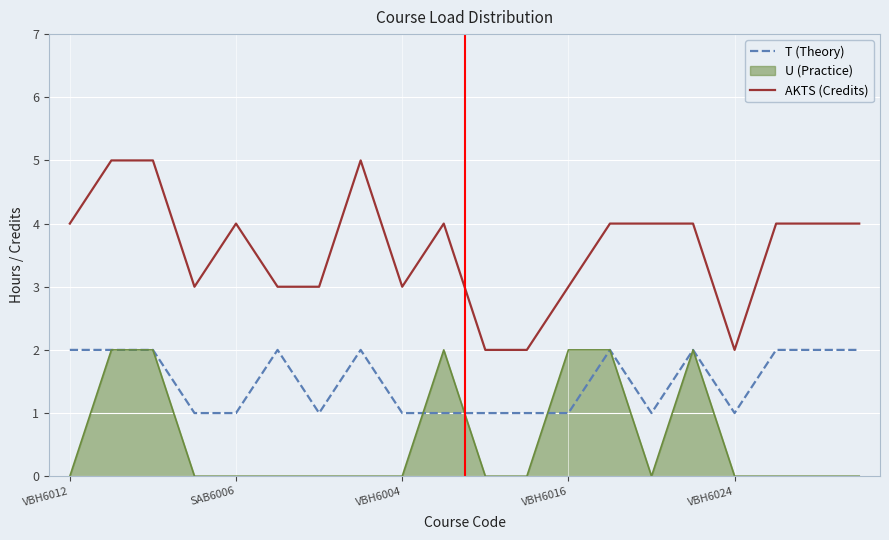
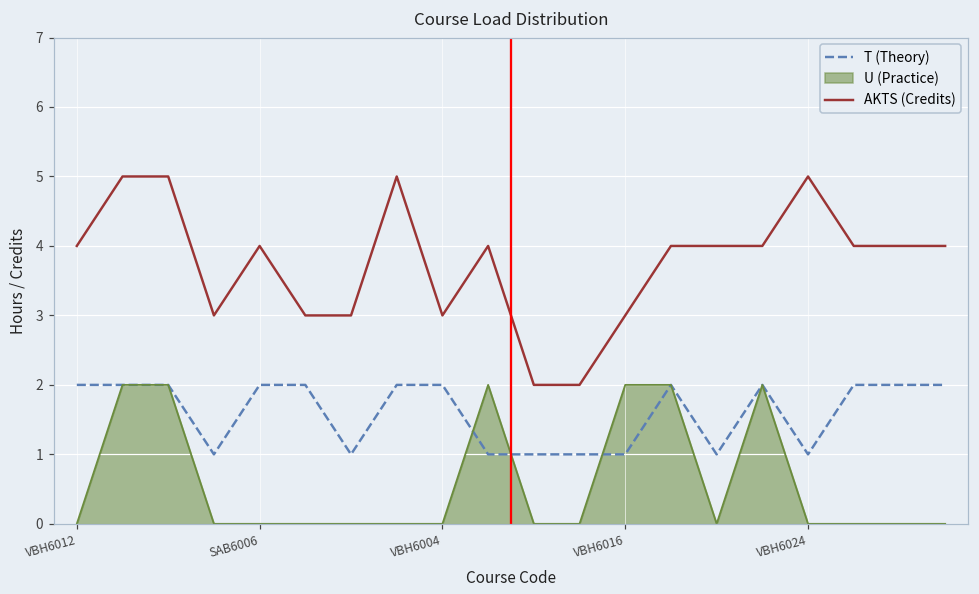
T (Theory), SAB6006: 1 -> 2
T (Theory), VBH6004: 1 -> 2
AKTS (Credits), VBH6024: 2 -> 5
